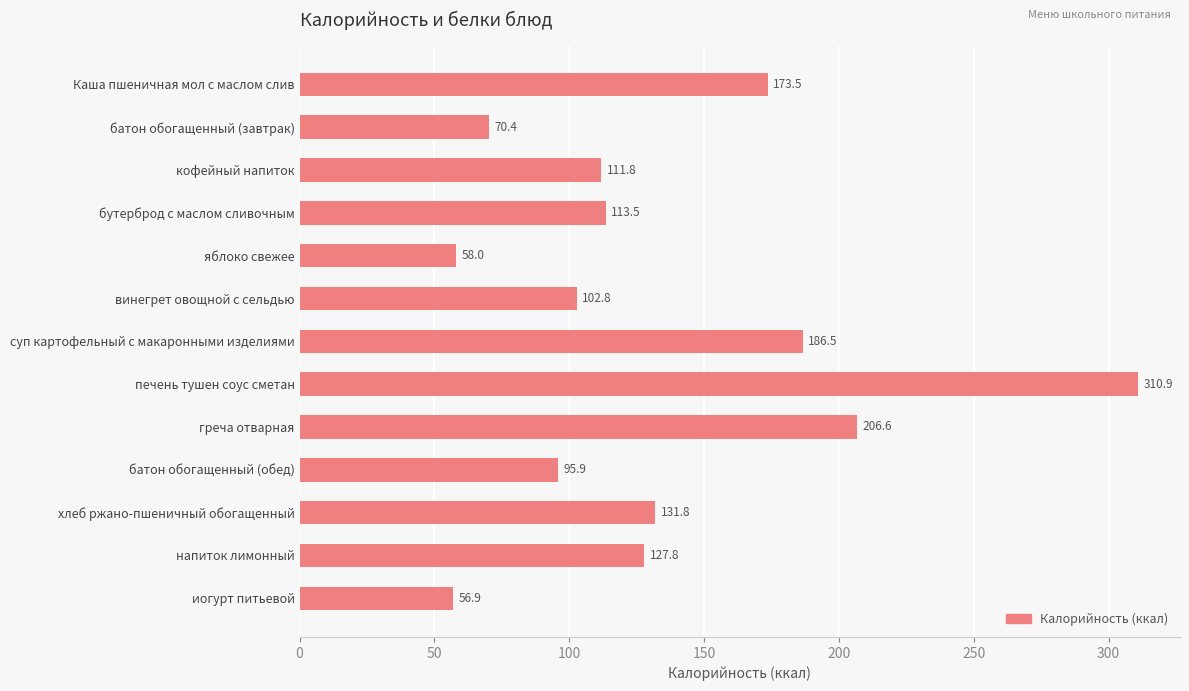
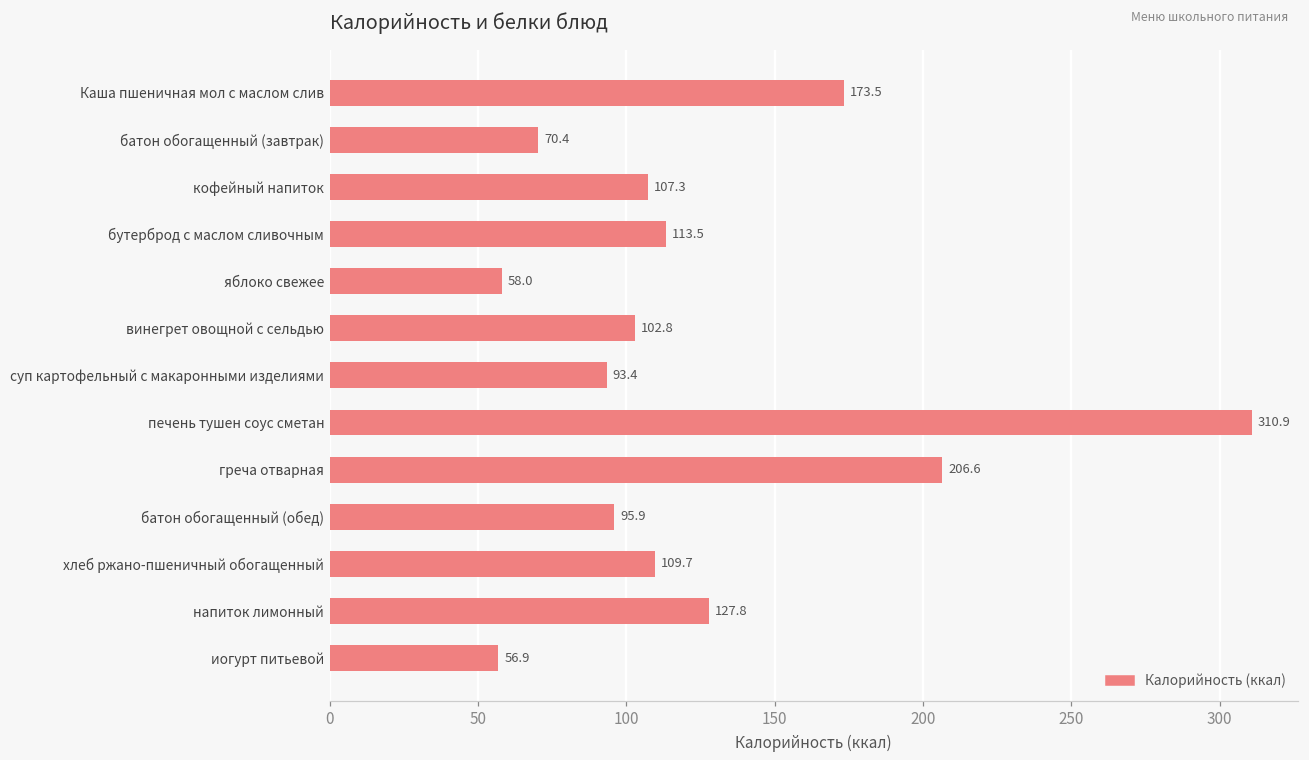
кофейный напиток: 111.8 -> 107.3
суп картофельный с макаронными изделиями: 186.5 -> 93.4
хлеб ржано-пшеничный обогащенный: 131.8 -> 109.7
